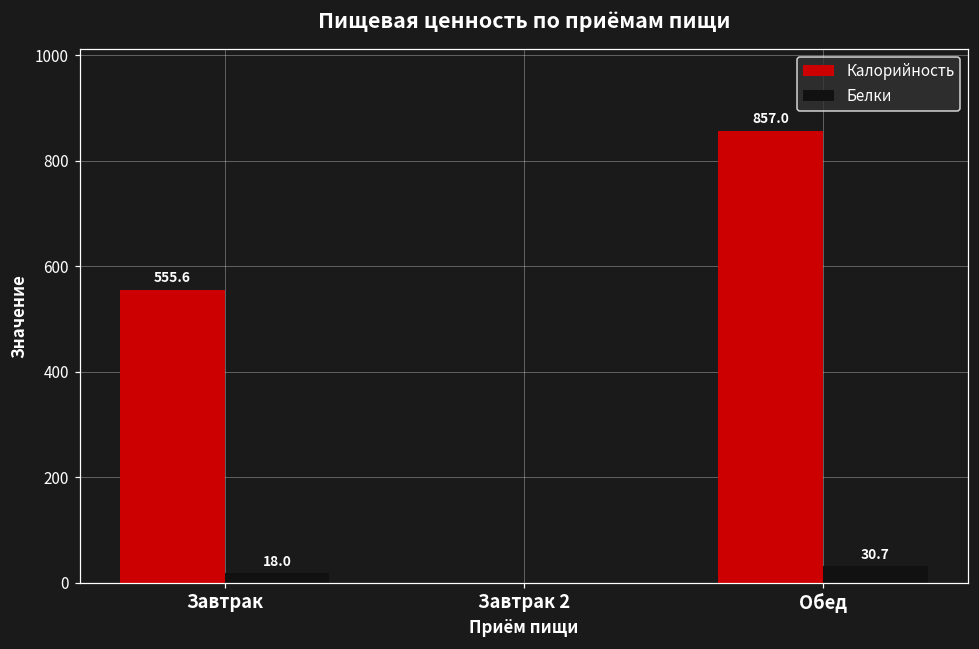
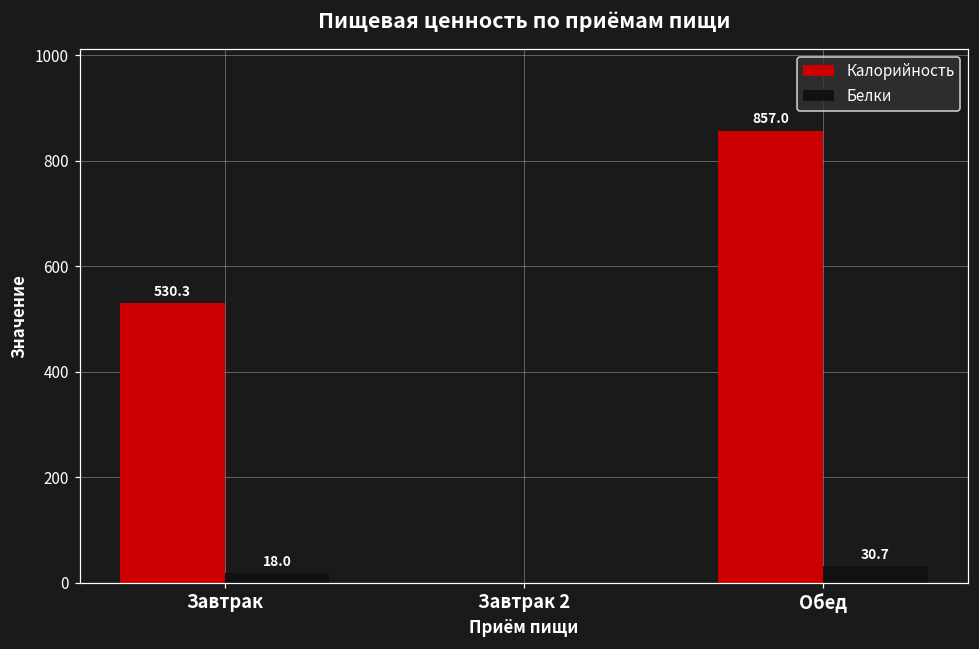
Калорийность, Завтрак: 555.6 -> 530.3
